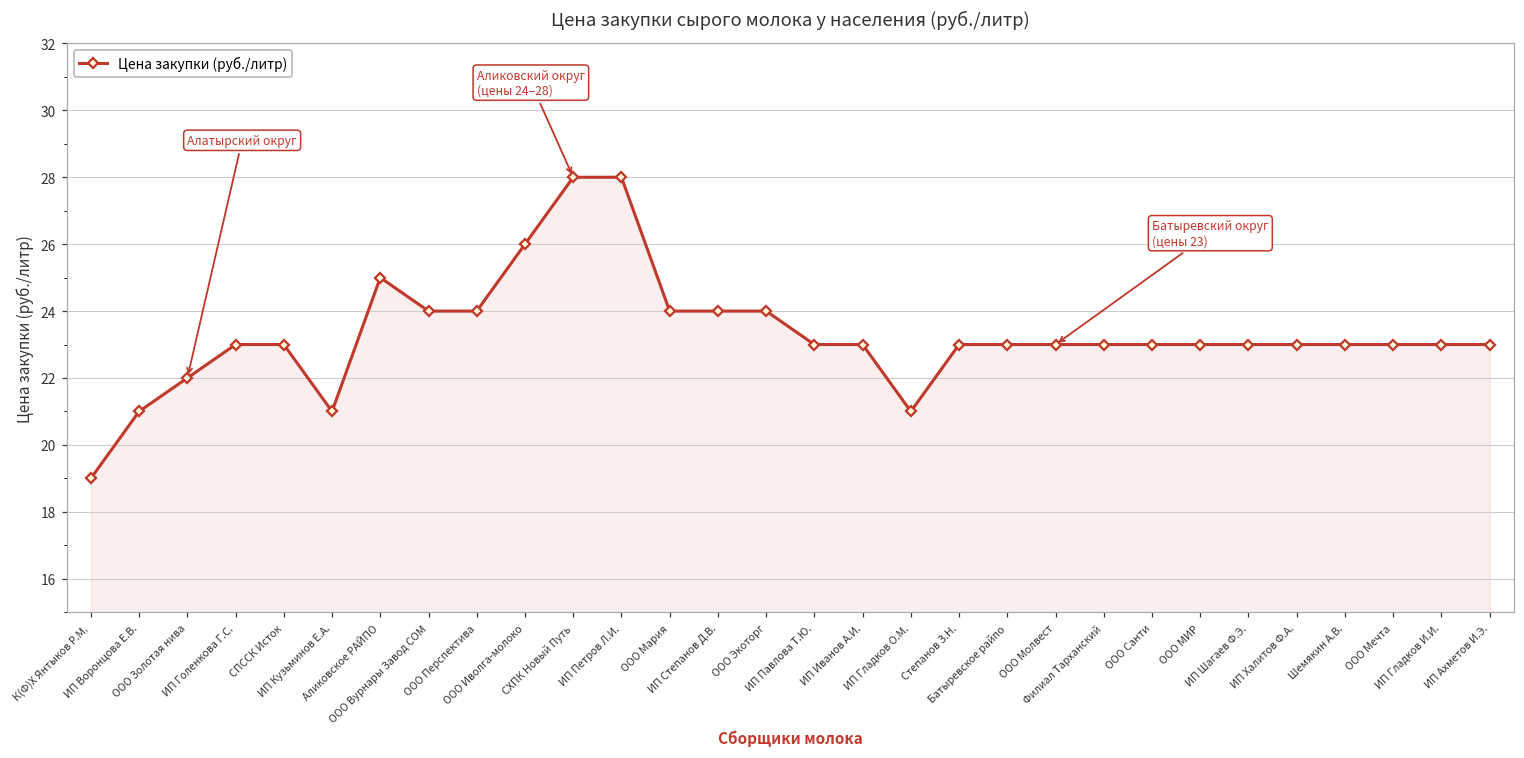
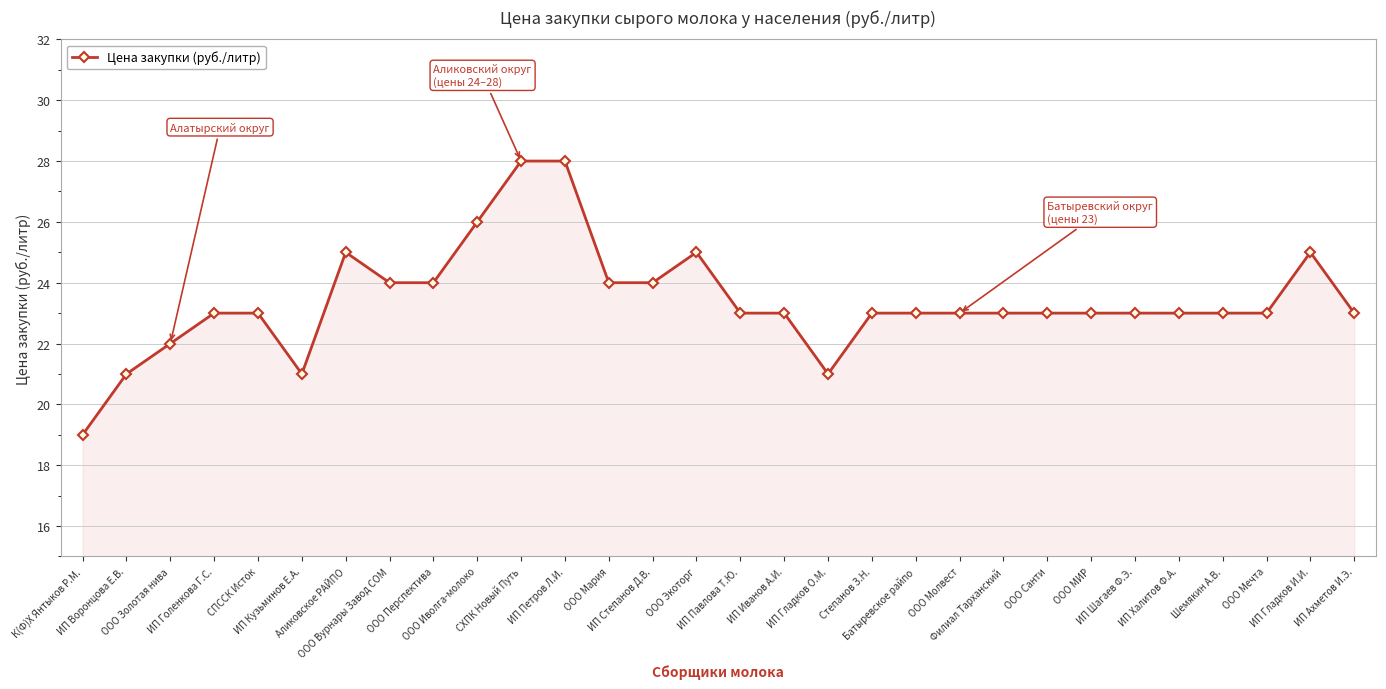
ООО Экоторг: 24 -> 25
ИП Гладков И.И.: 23 -> 25
